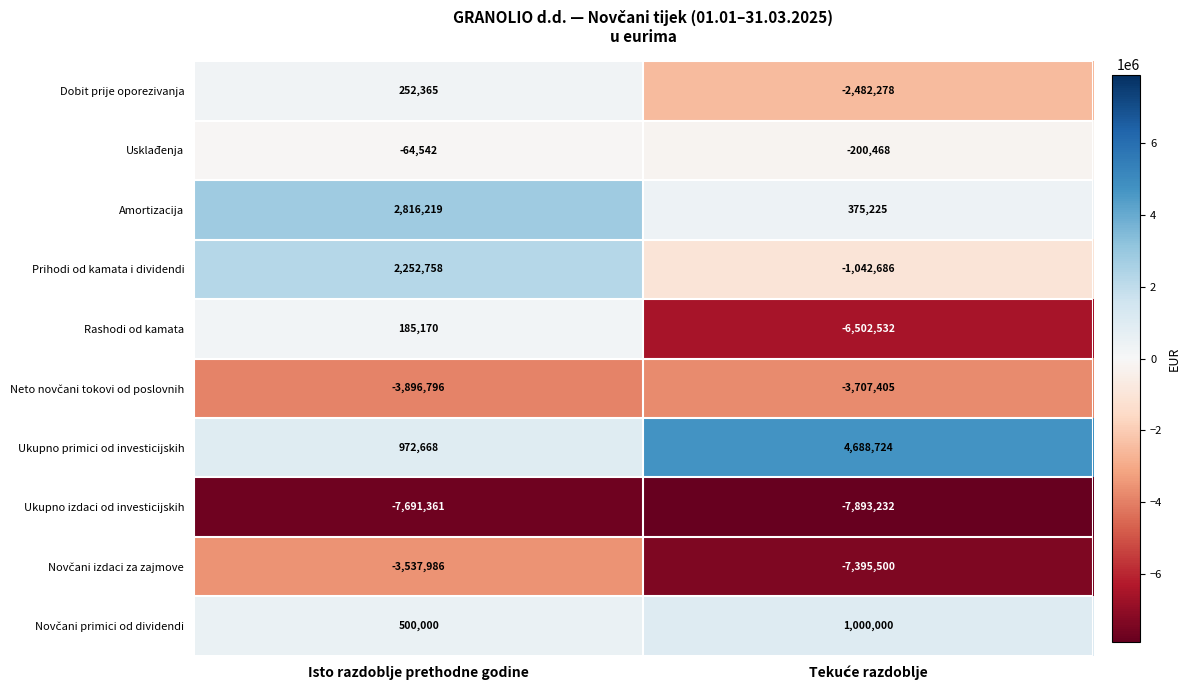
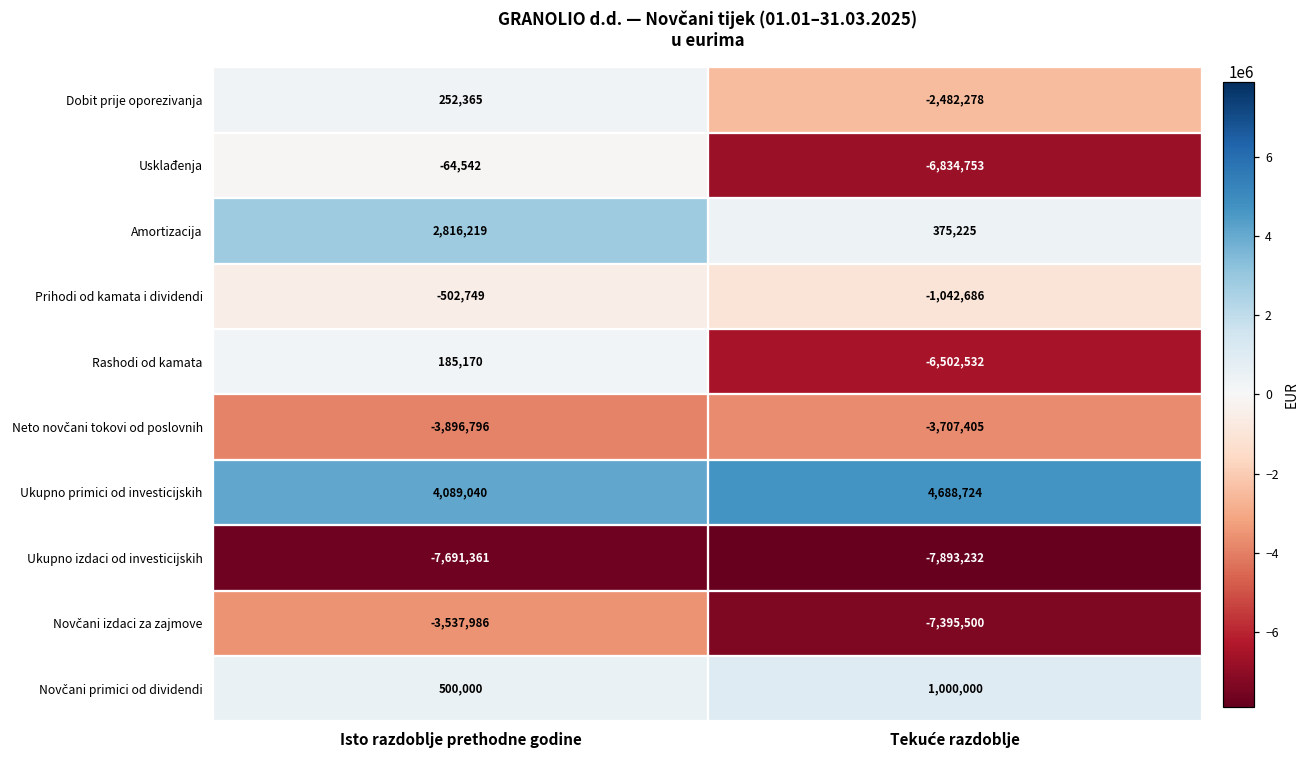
Usklađenja, Tekuće razdoblje: -200,468 -> -6,834,753
Prihodi od kamata i dividendi, Isto razdoblje prethodne godine: 2,252,758 -> -502,749
Ukupno primici od investicijskih, Isto razdoblje prethodne godine: 972,668 -> 4,089,040
